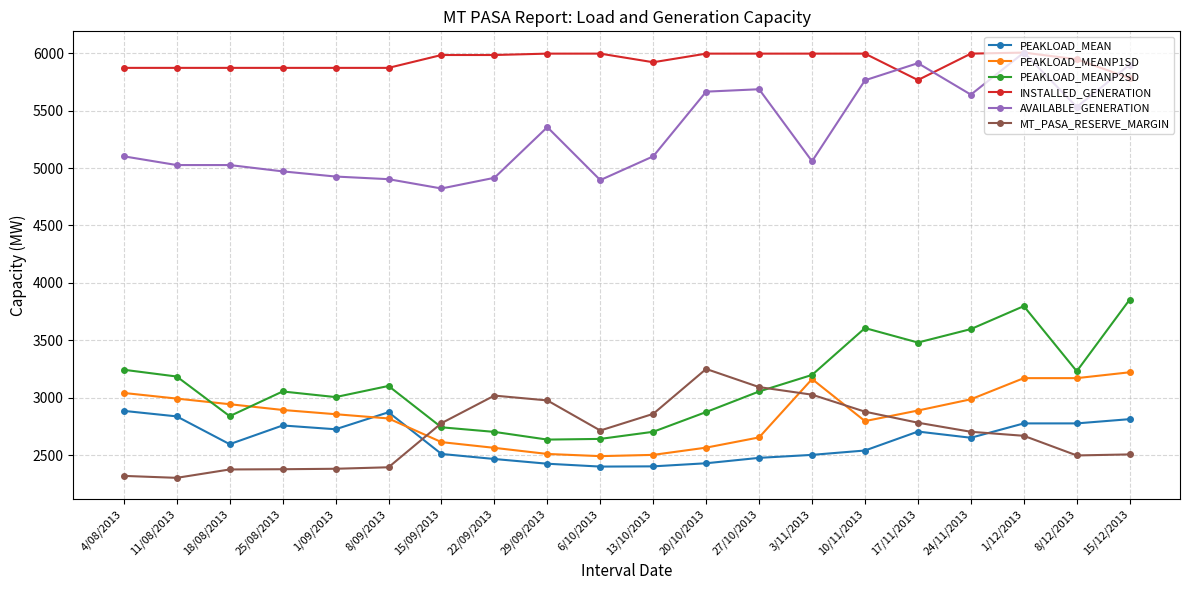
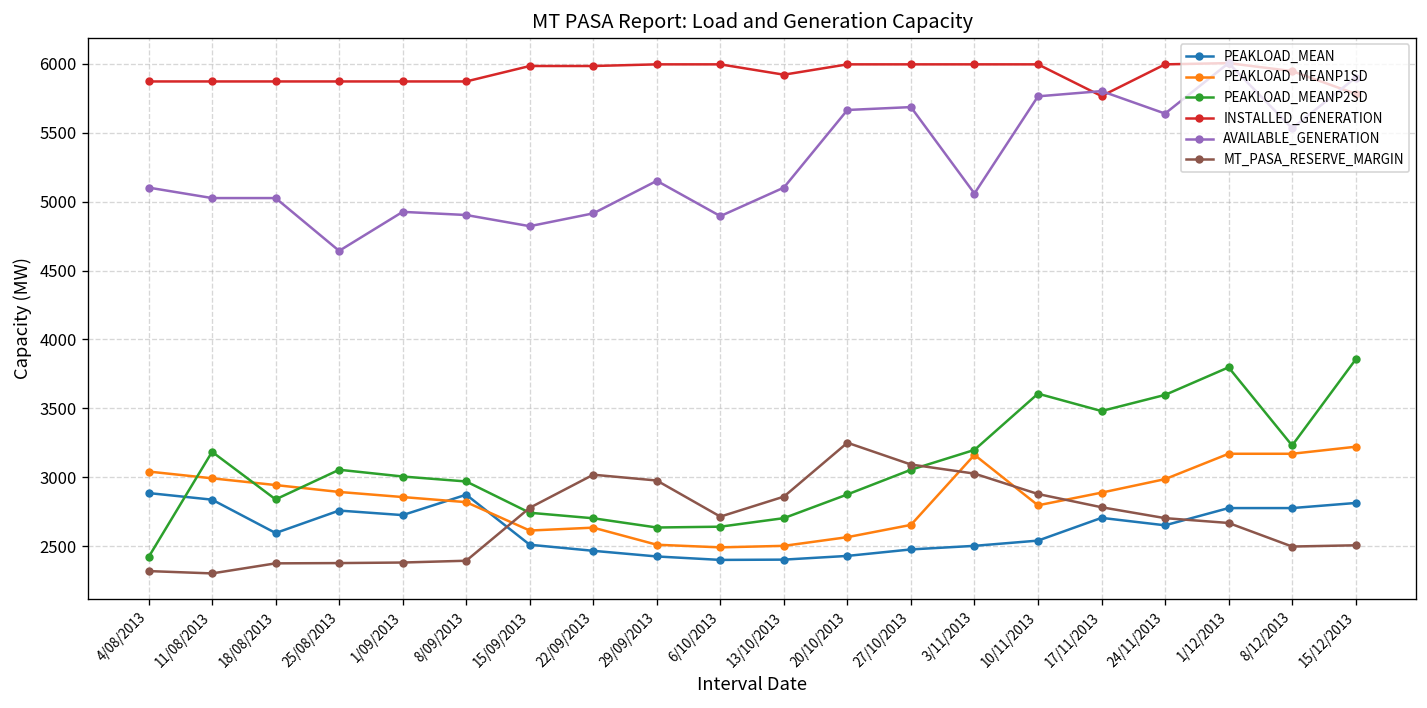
PEAKLOAD_MEANP2SD, 4/08/2013: 3240 -> 2420
AVAILABLE_GENERATION, 25/08/2013: 4970 -> 4640
PEAKLOAD_MEANP2SD, 8/09/2013: 3100 -> 2970
PEAKLOAD_MEANP1SD, 22/09/2013: 2560 -> 2640
AVAILABLE_GENERATION, 29/09/2013: 5360 -> 5150
AVAILABLE_GENERATION, 17/11/2013: 5910 -> 5800
